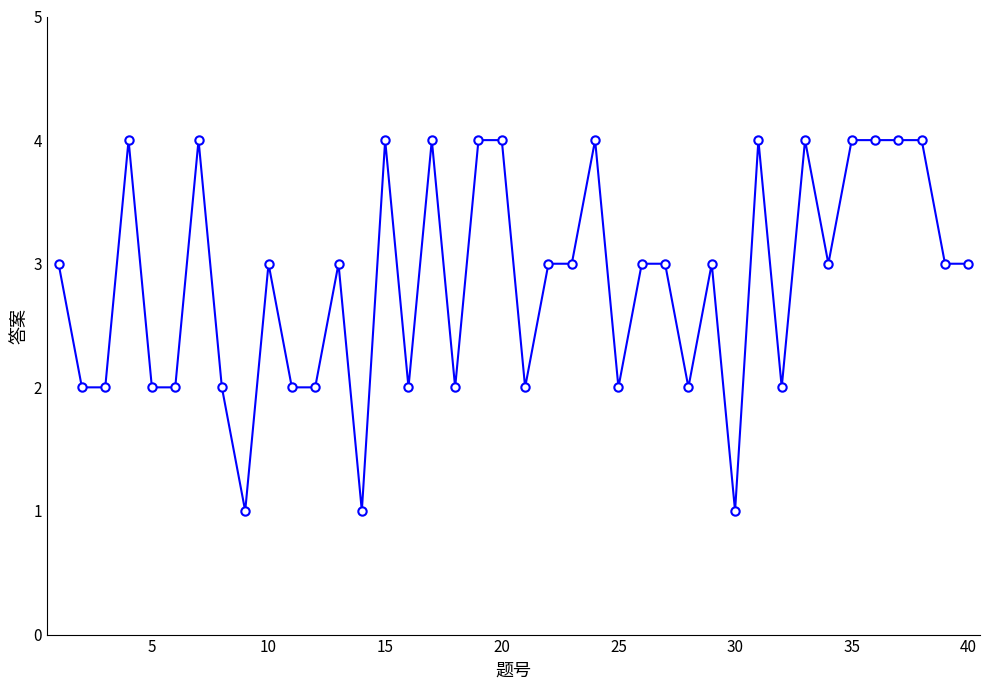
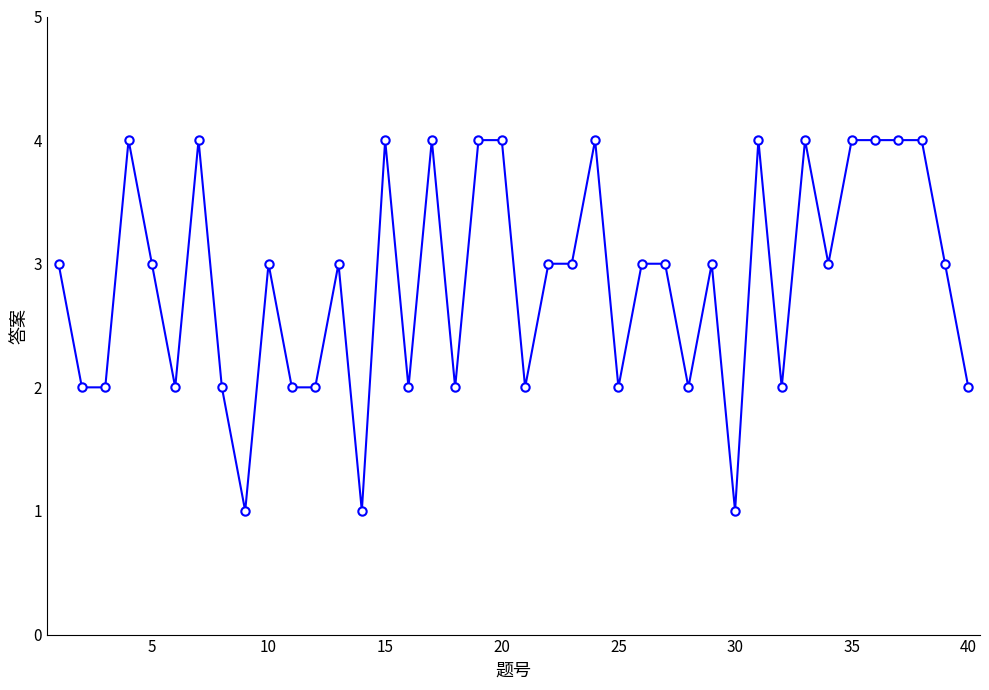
5: 2 -> 3
40: 3 -> 2
